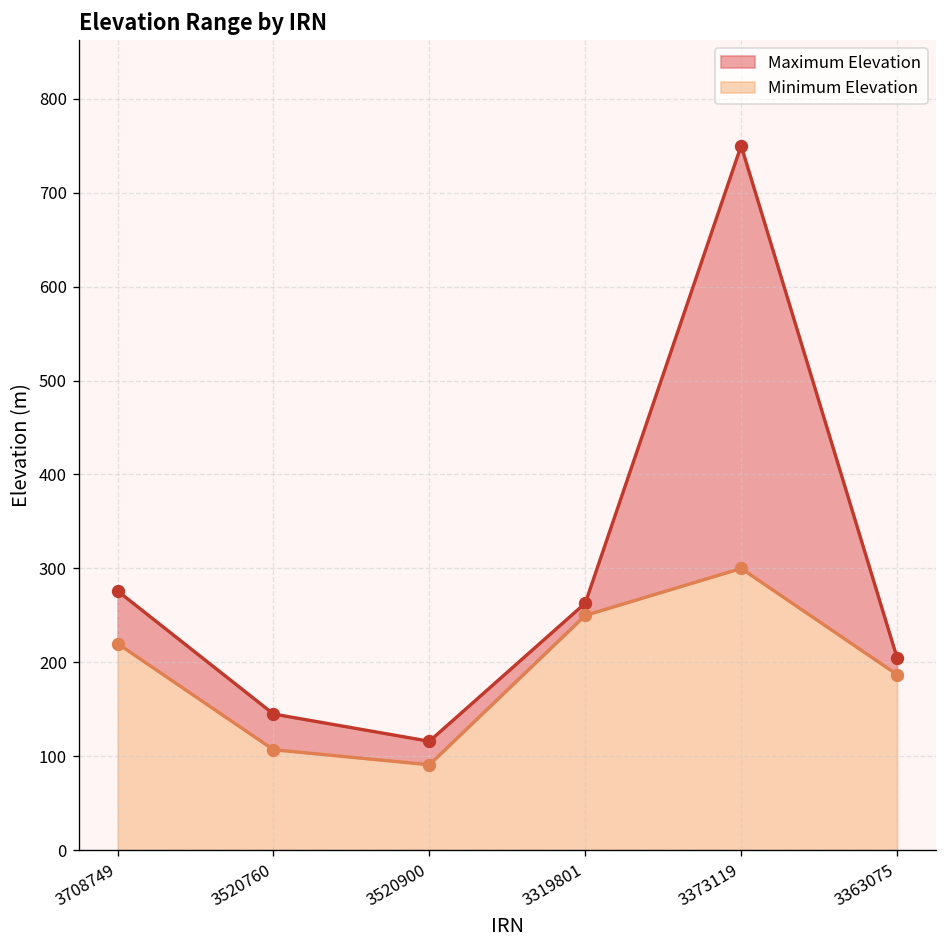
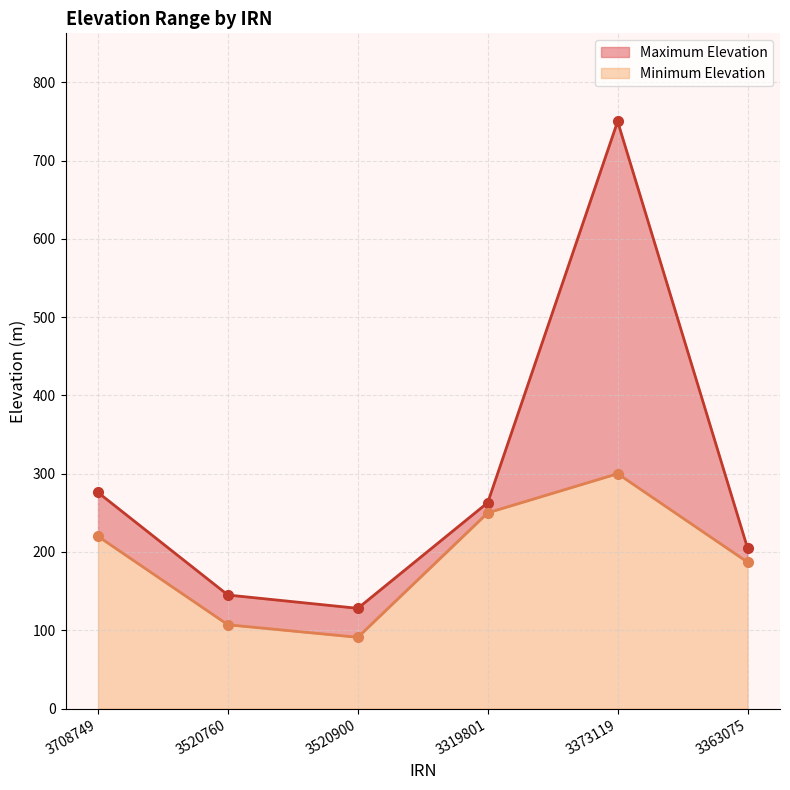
Maximum Elevation, 3520900: 120 -> 130
